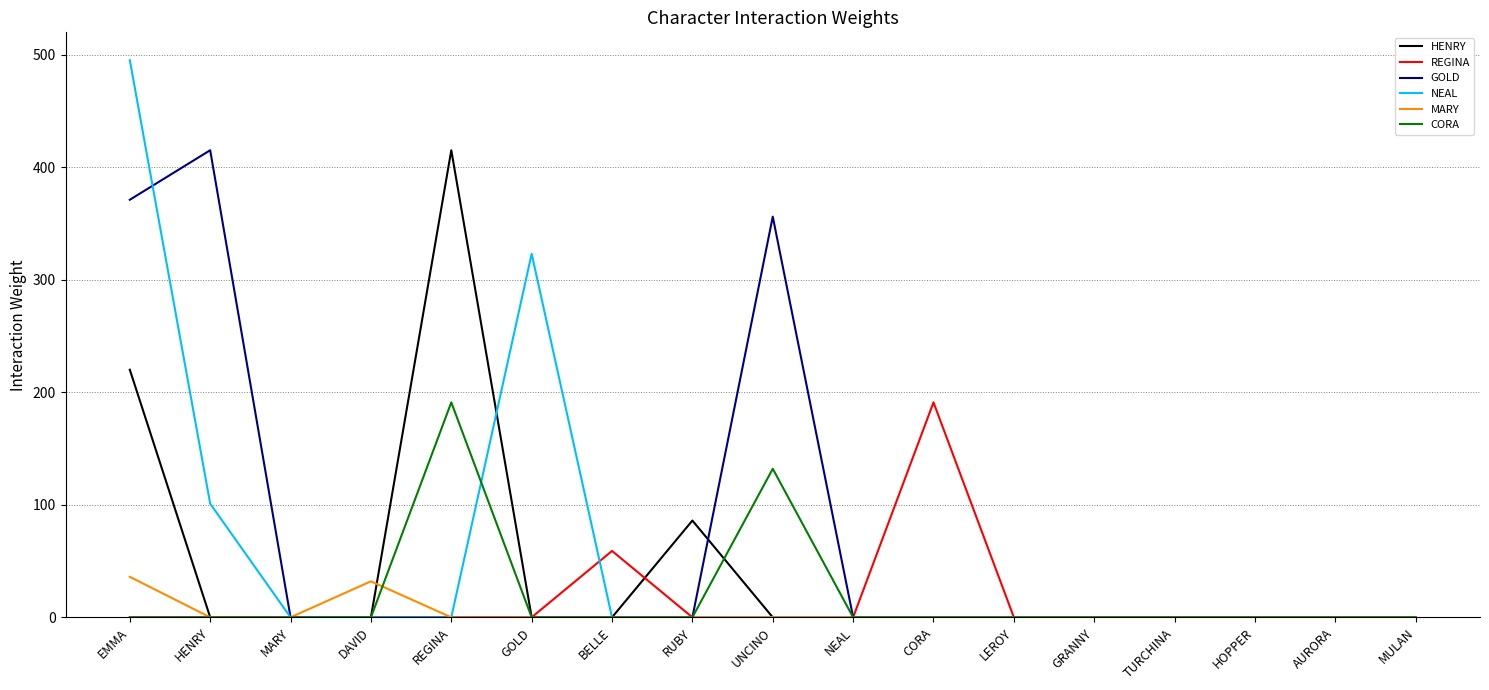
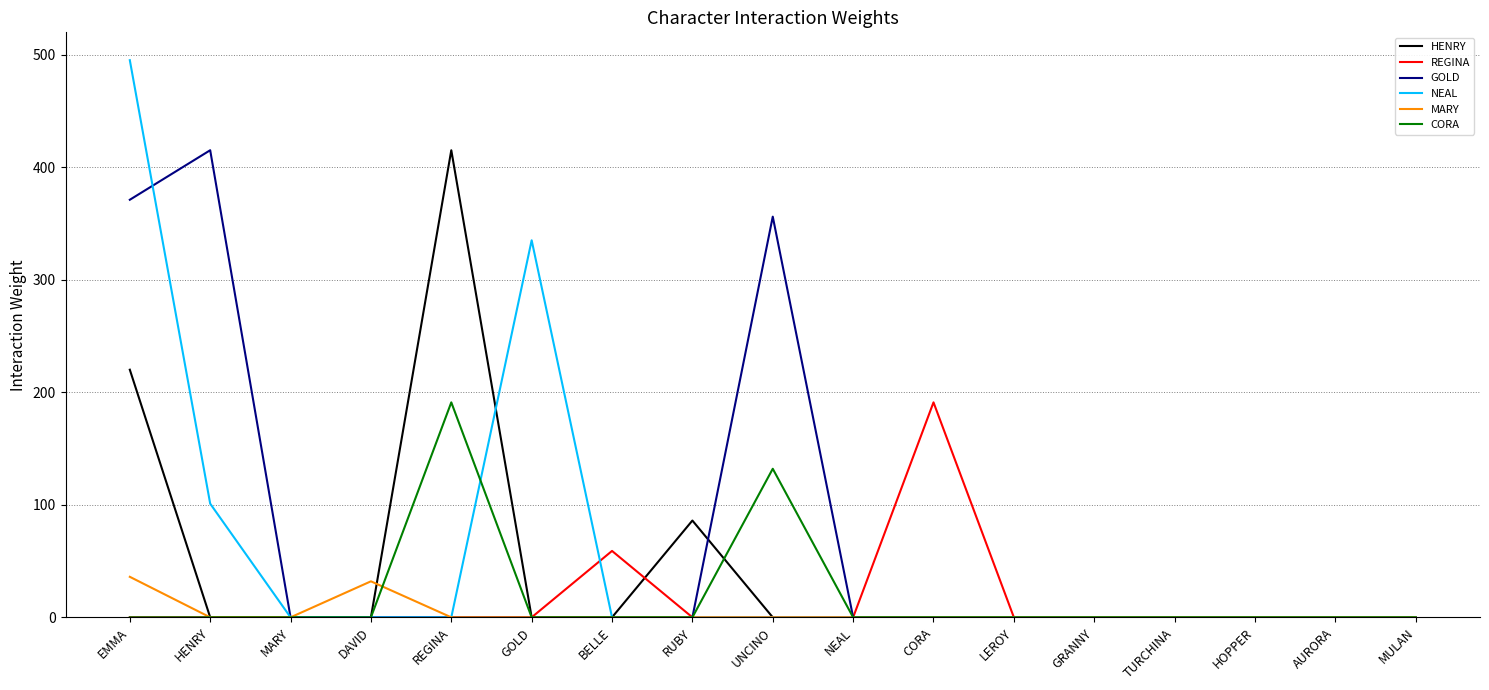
NEAL, GOLD: 323 -> 335
